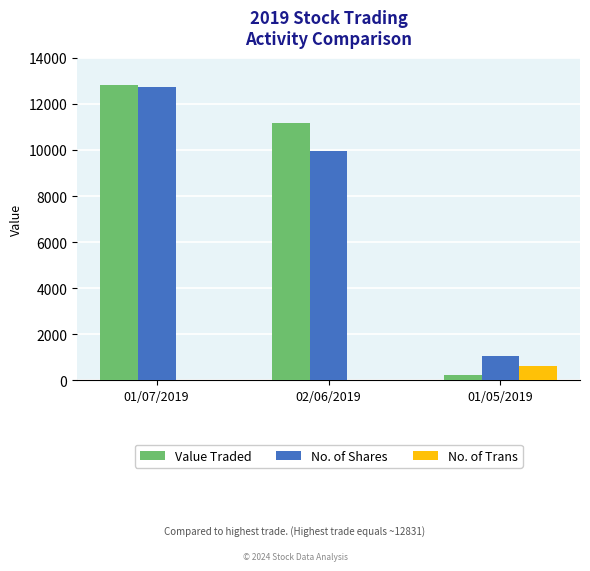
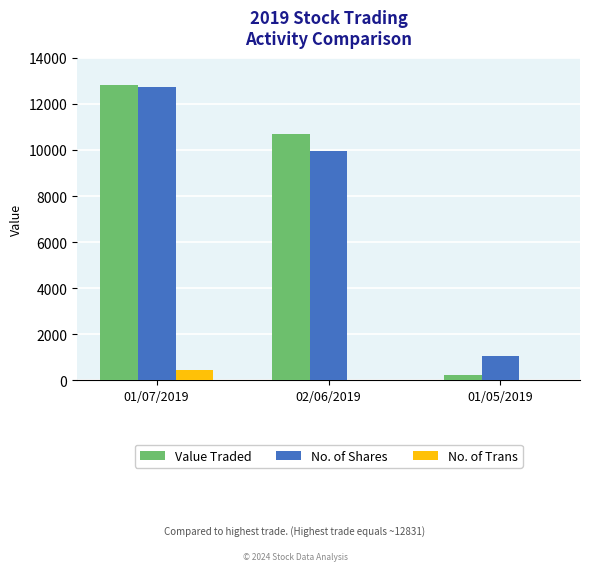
No. of Trans, 01/07/2019: 0 -> 500
Value Traded, 02/06/2019: 11200 -> 10700
No. of Trans, 01/05/2019: 600 -> 0
